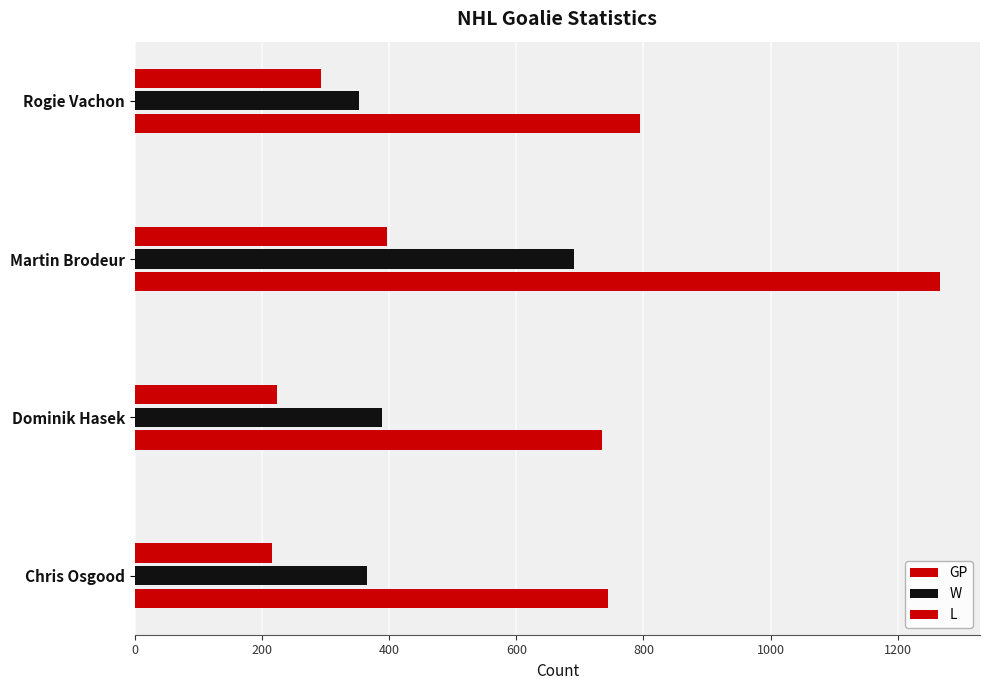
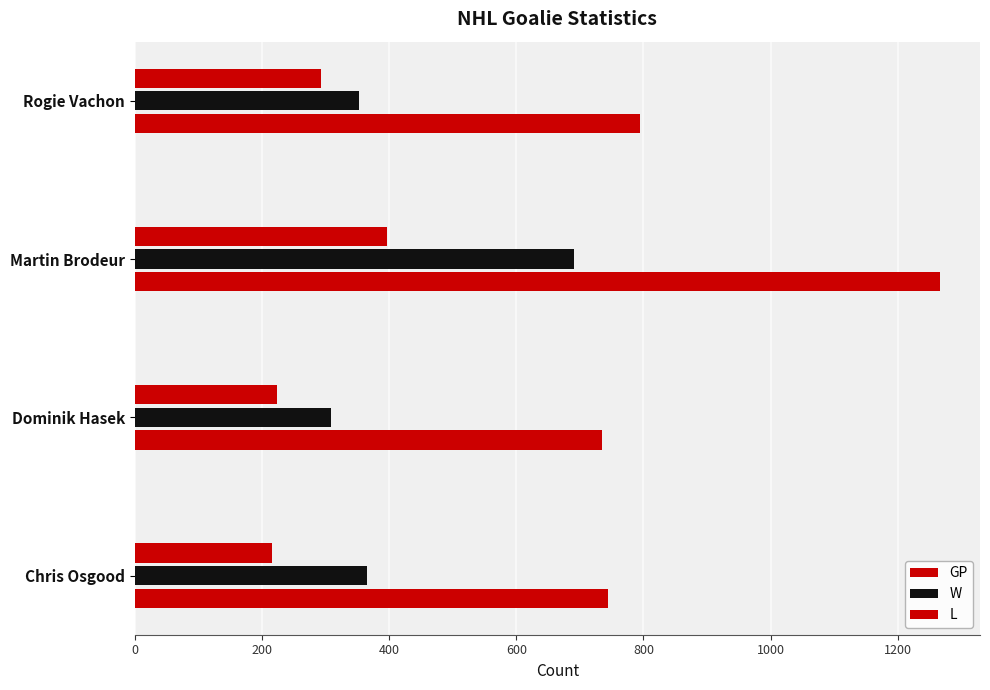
W, Dominik Hasek: 390 -> 310
